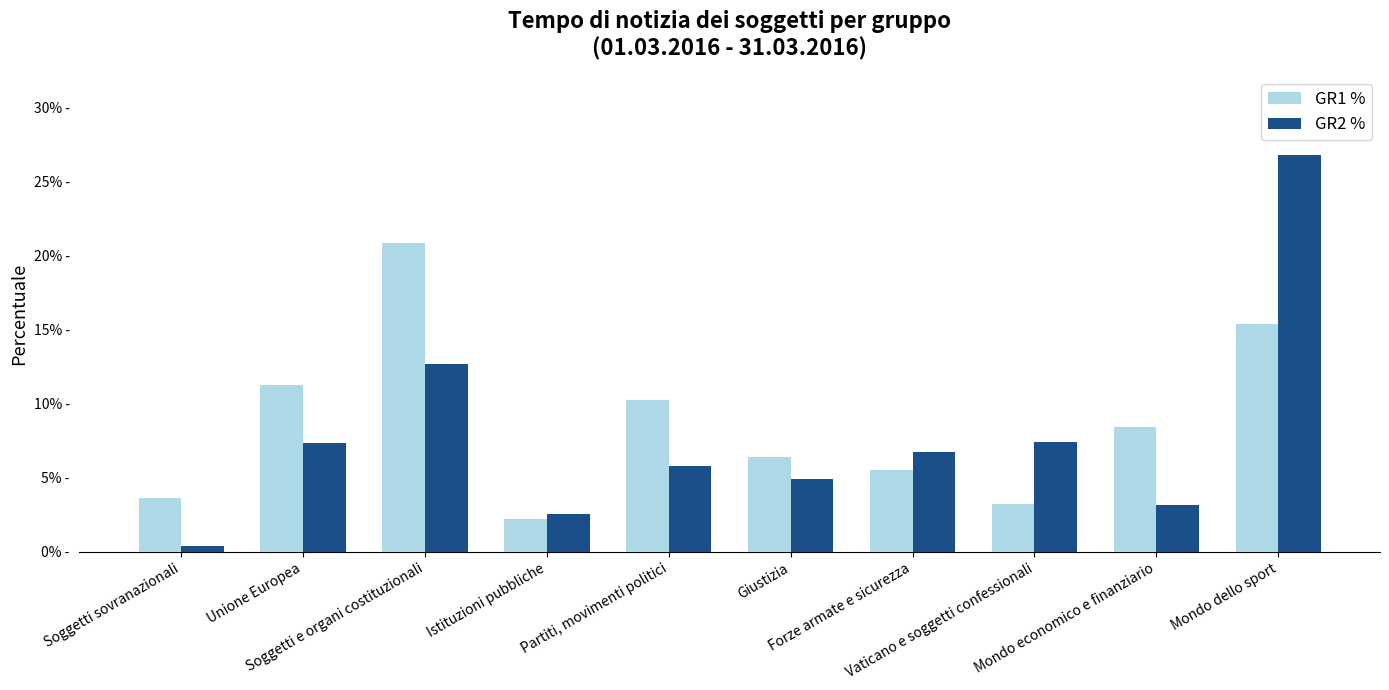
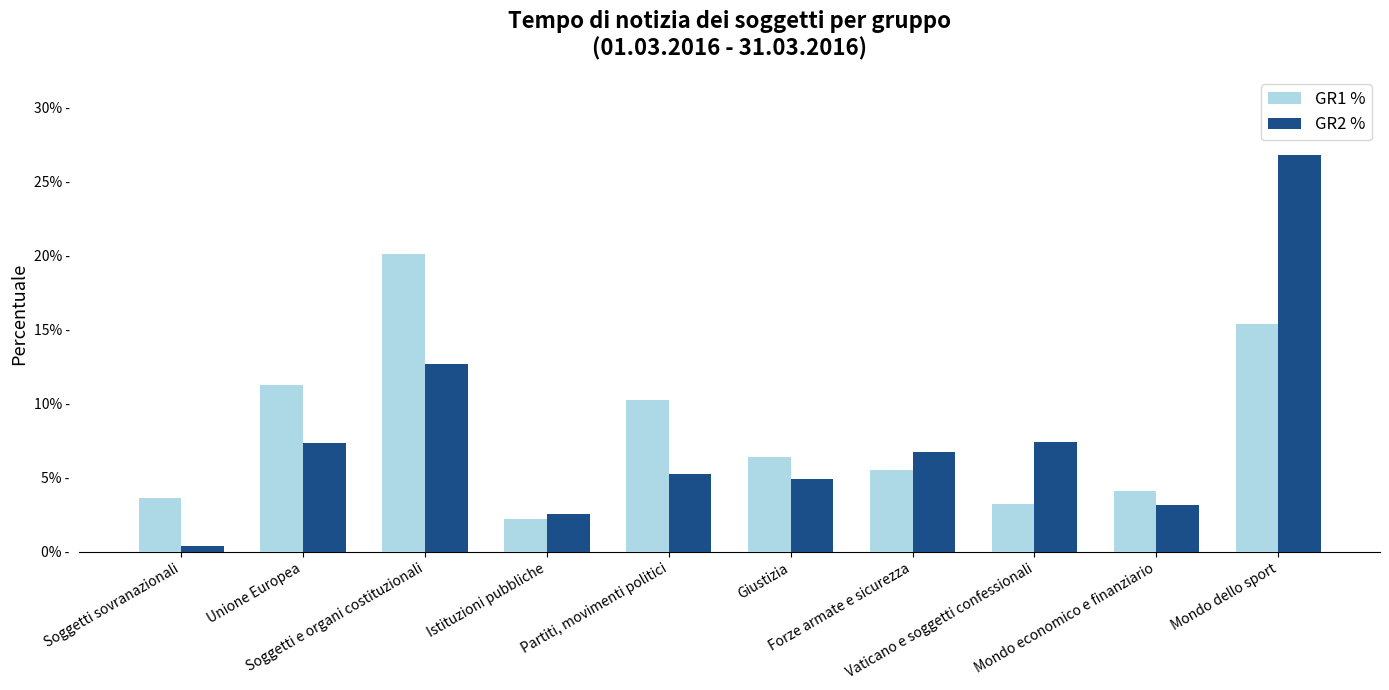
GR1 %, Soggetti e organi costituzionali: 20.8% - -> 20.1% -
GR2 %, Partiti, movimenti politici: 5.8% - -> 5.2% -
GR1 %, Mondo economico e finanziario: 8.4% - -> 4.1% -
